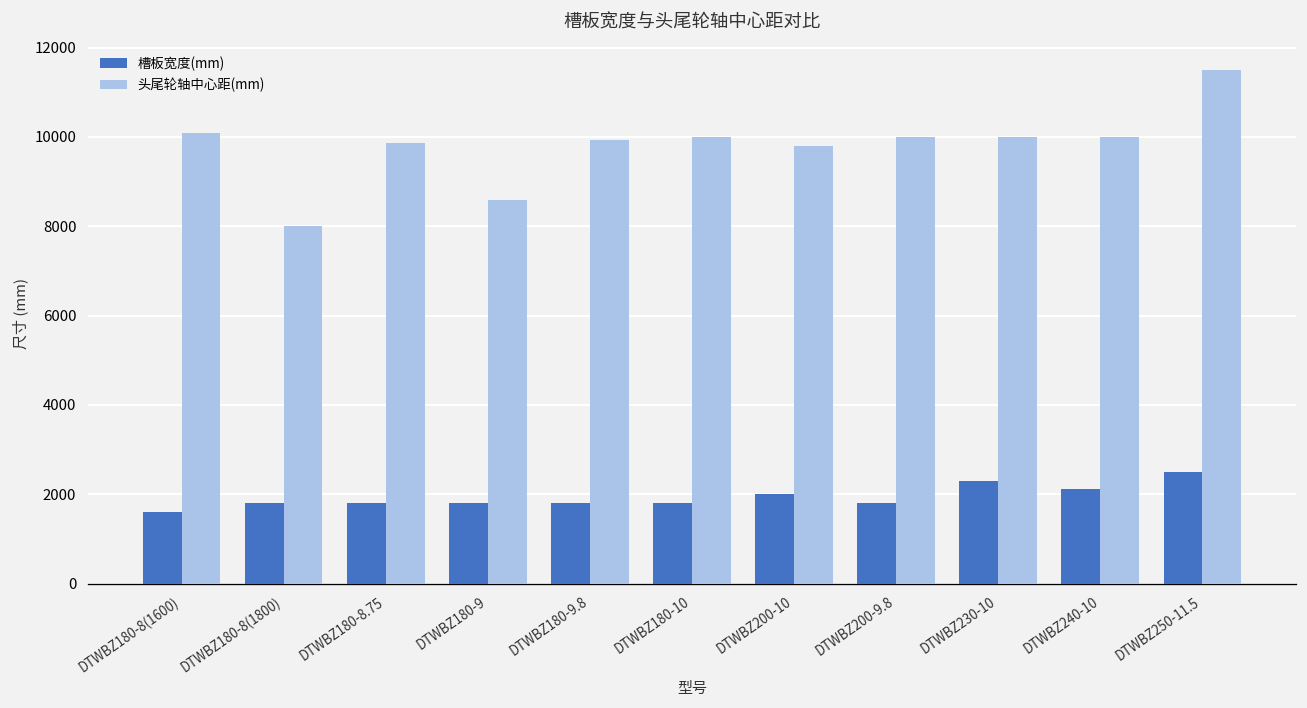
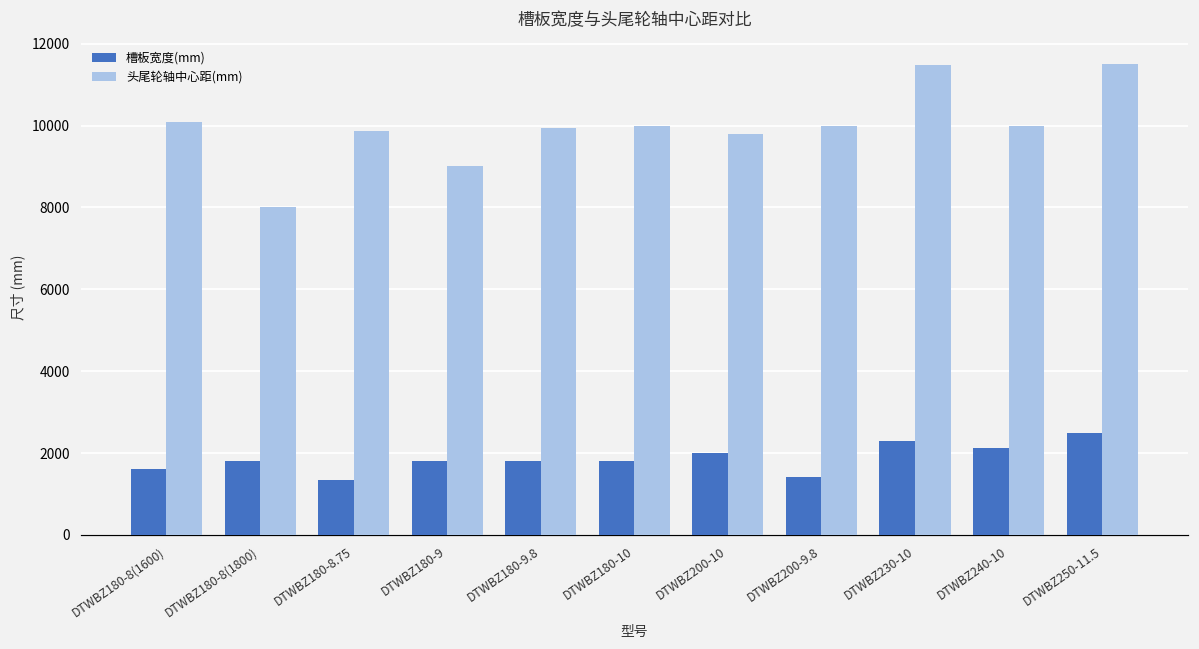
槽板宽度(mm), DTWBZ180-8.75: 1800 -> 1300
头尾轮轴中心距(mm), DTWBZ180-9: 8600 -> 9000
槽板宽度(mm), DTWBZ200-9.8: 1800 -> 1400
头尾轮轴中心距(mm), DTWBZ230-10: 10000 -> 11500
